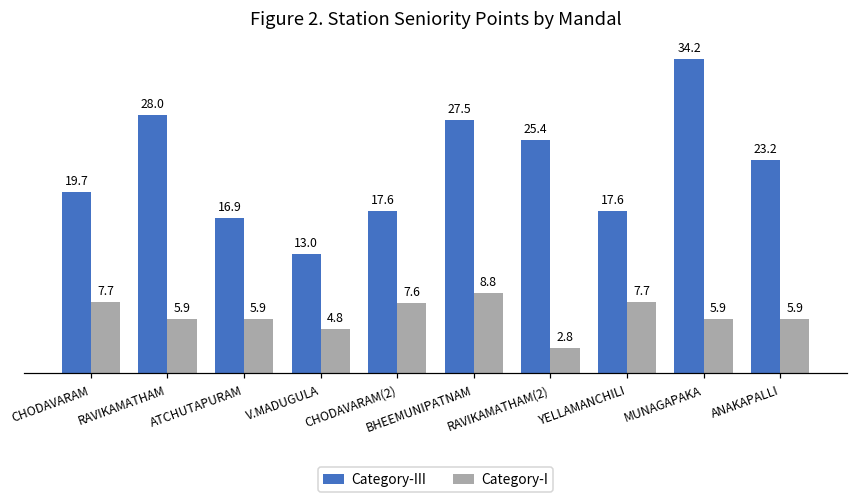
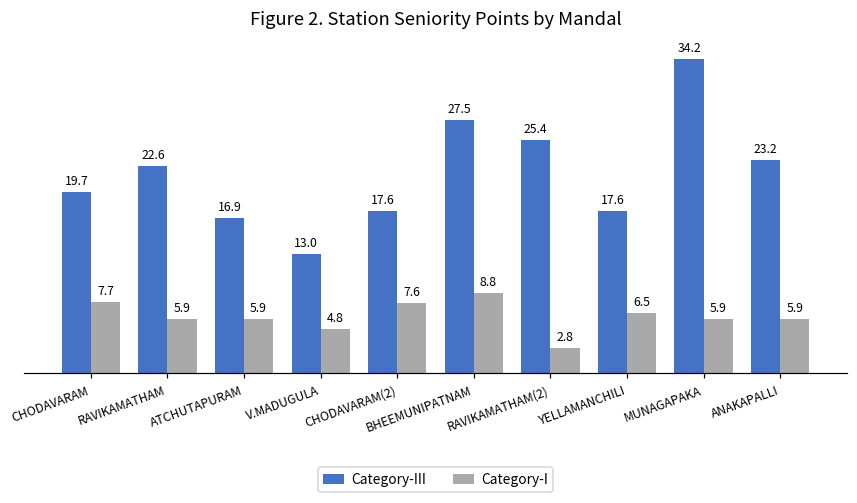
Category-III, RAVIKAMATHAM: 28.0 -> 22.6
Category-I, YELLAMANCHILI: 7.7 -> 6.5
